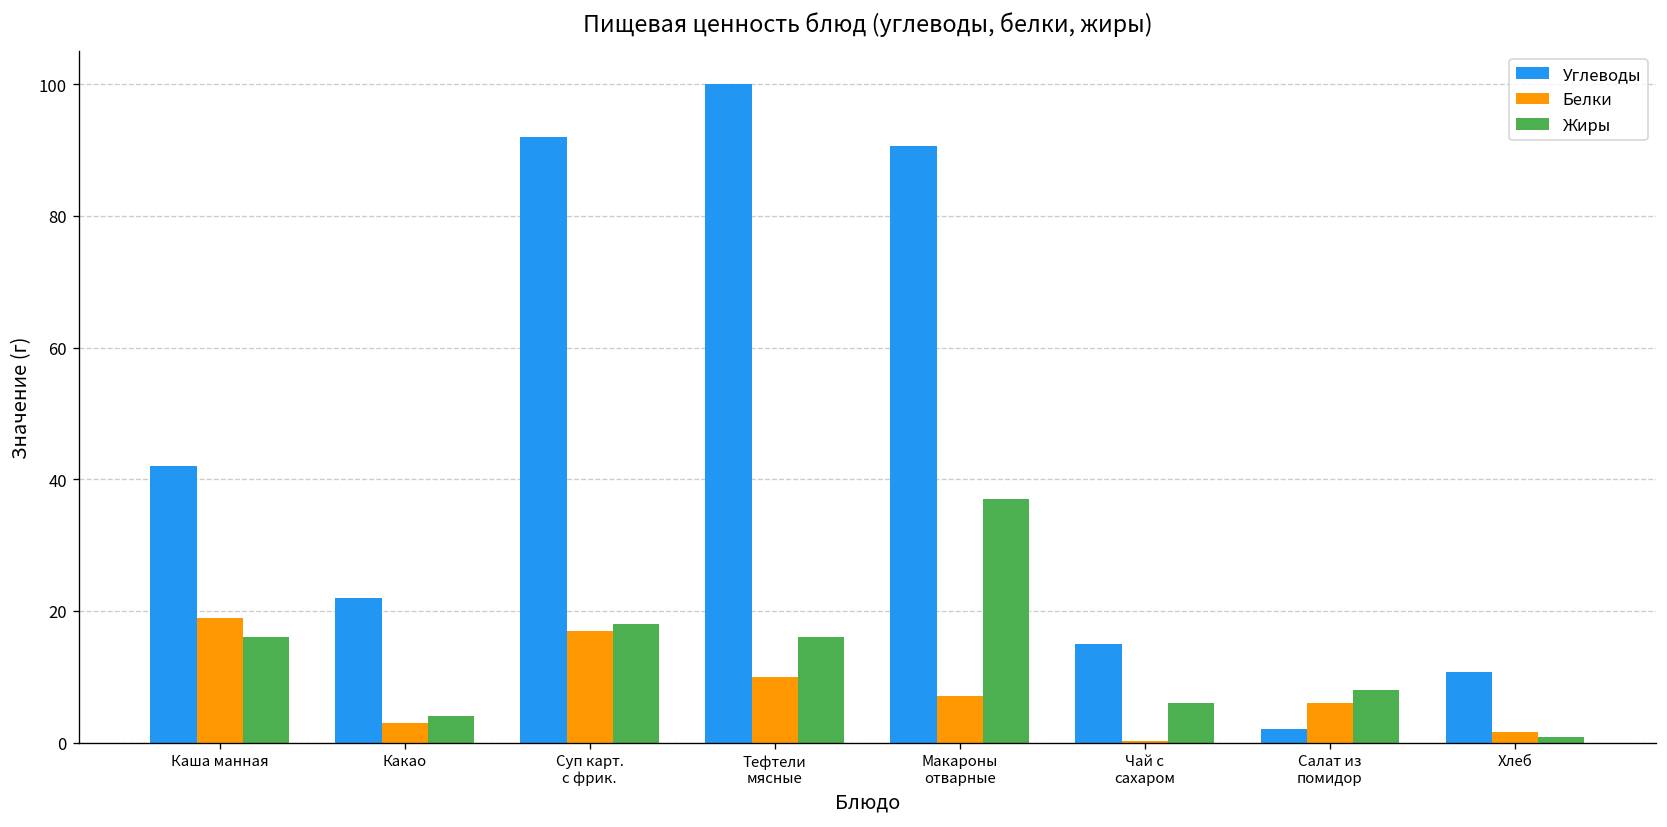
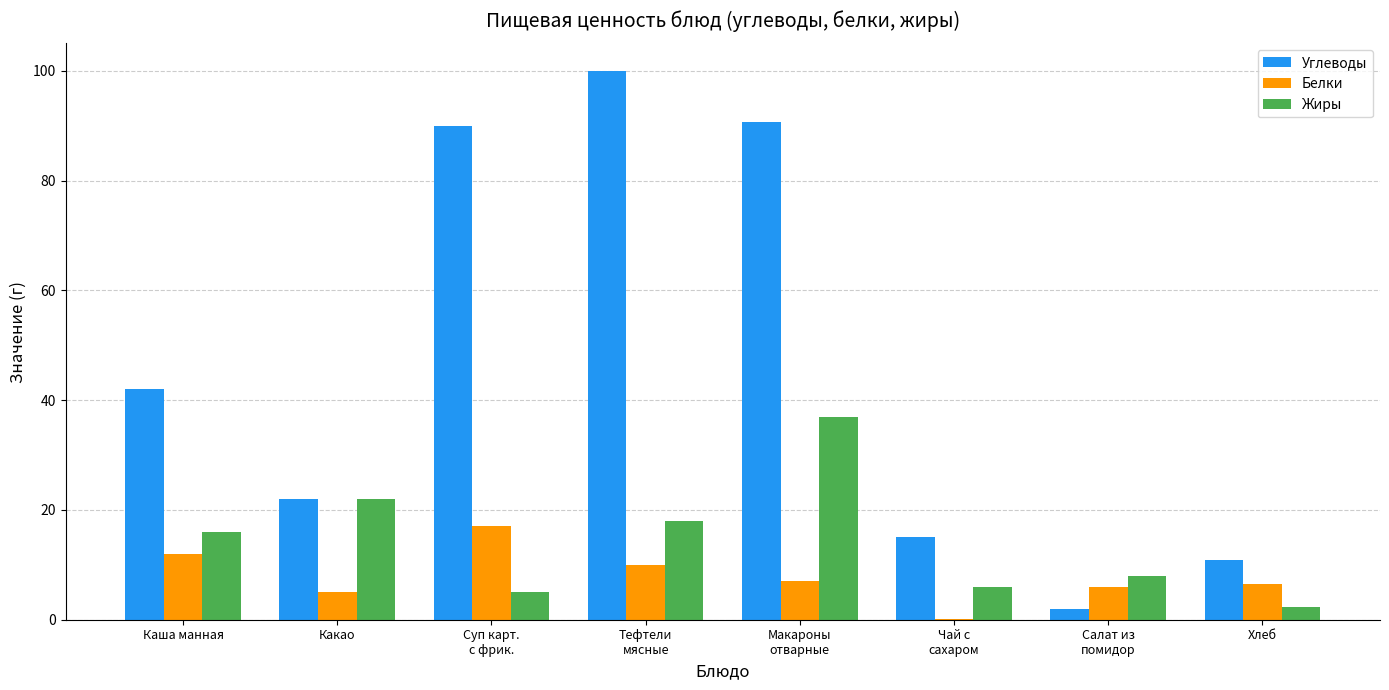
Белки, Каша манная: 19 -> 12
Белки, Какао: 3 -> 5
Жиры, Какао: 4 -> 22
Углеводы, Суп карт. с фрик.: 92 -> 90
Жиры, Суп карт. с фрик.: 18 -> 5
Жиры, Тефтели мясные: 16 -> 18
Белки, Хлеб: 2 -> 7
Жиры, Хлеб: 1 -> 2
